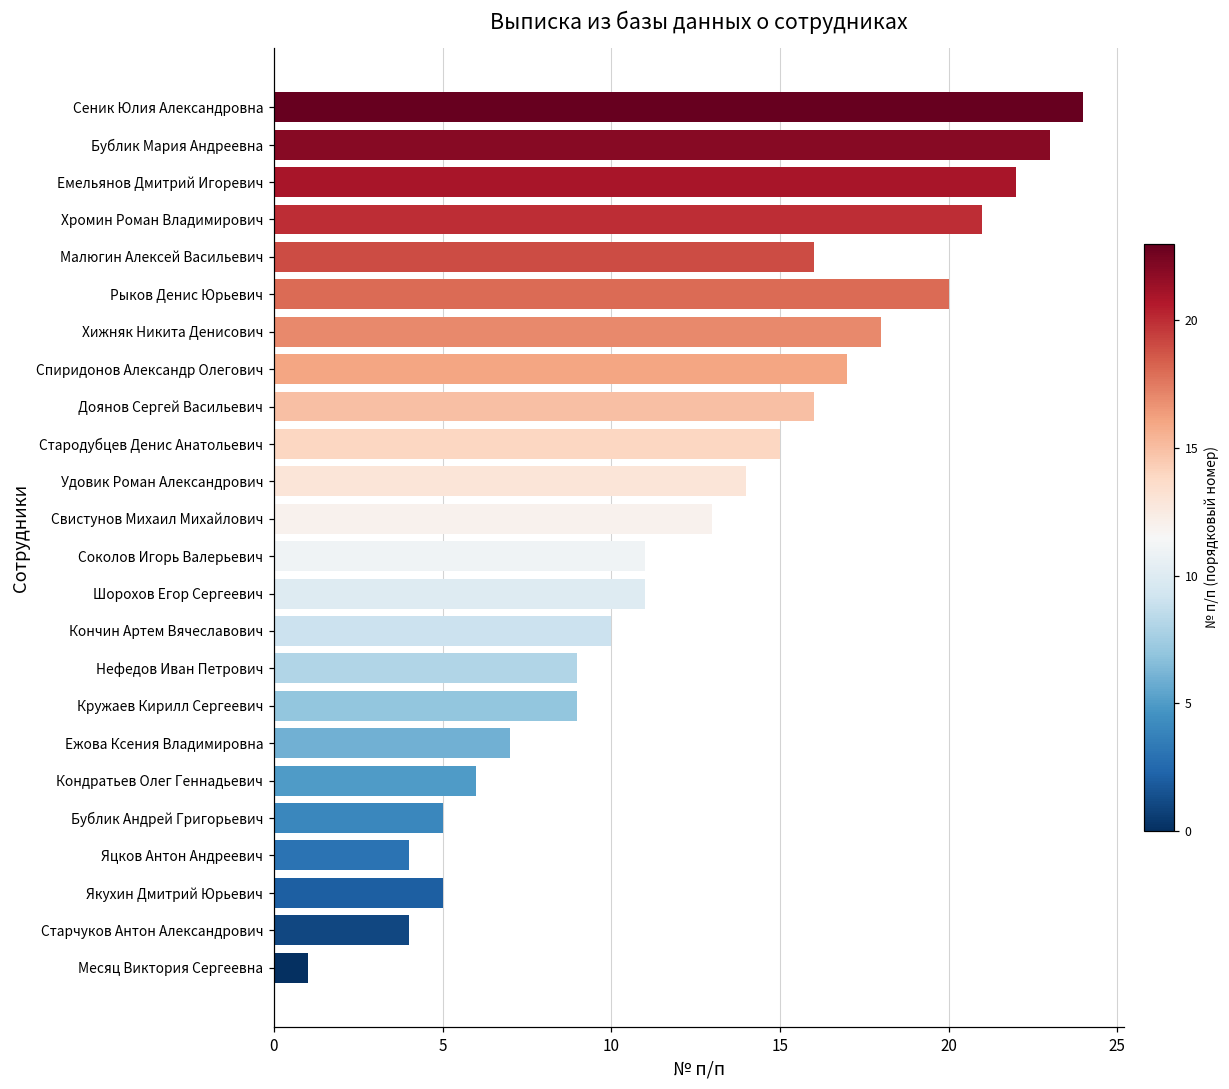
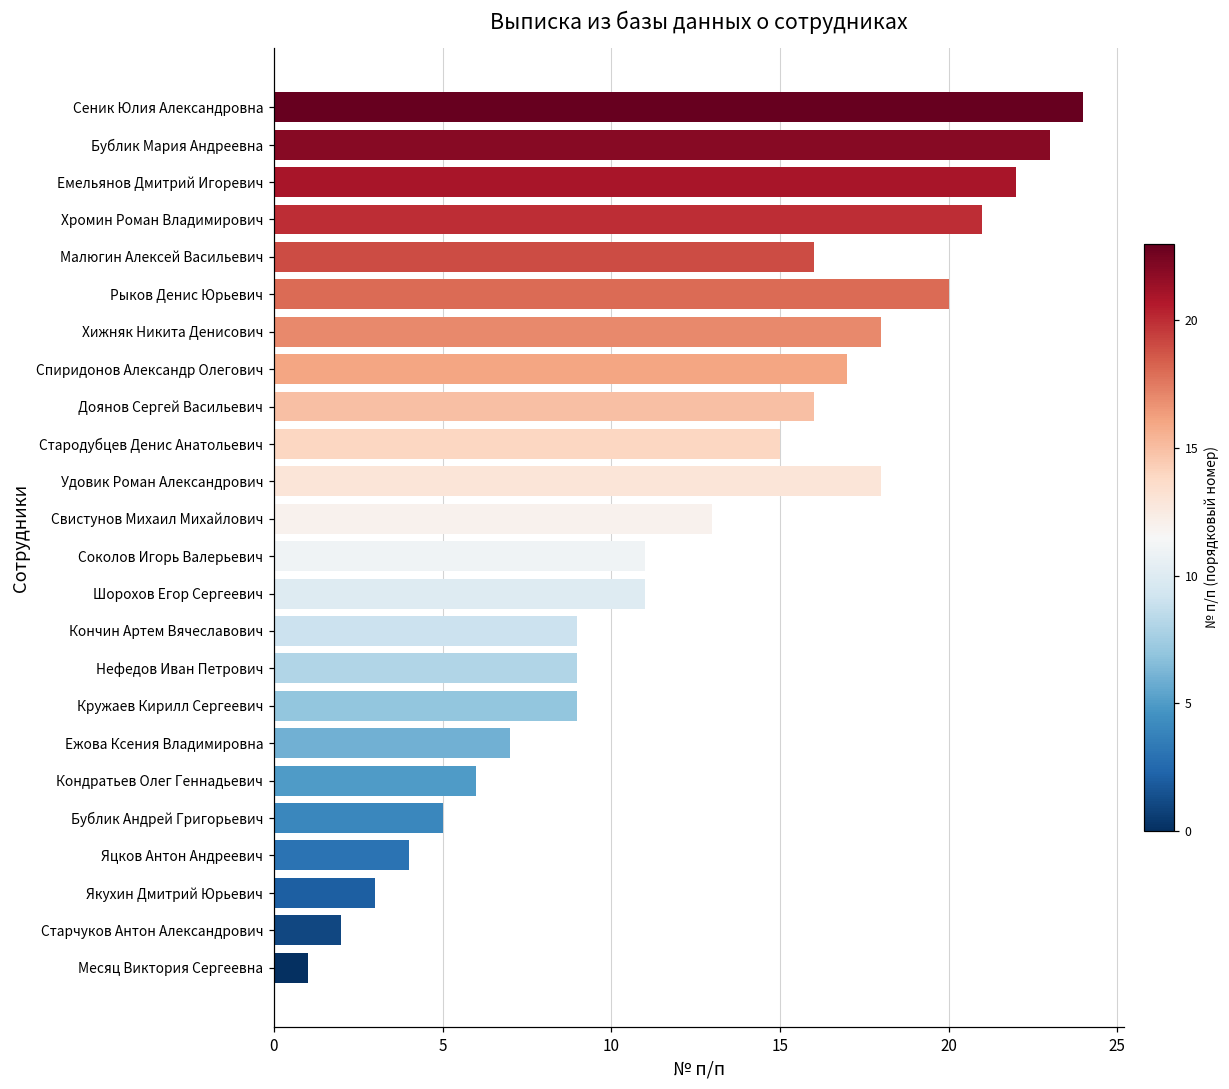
Удовик Роман Александрович: 14 -> 18
Кончин Артем Вячеславович: 10 -> 9
Якухин Дмитрий Юрьевич: 5 -> 3
Старчуков Антон Александрович: 4 -> 2
